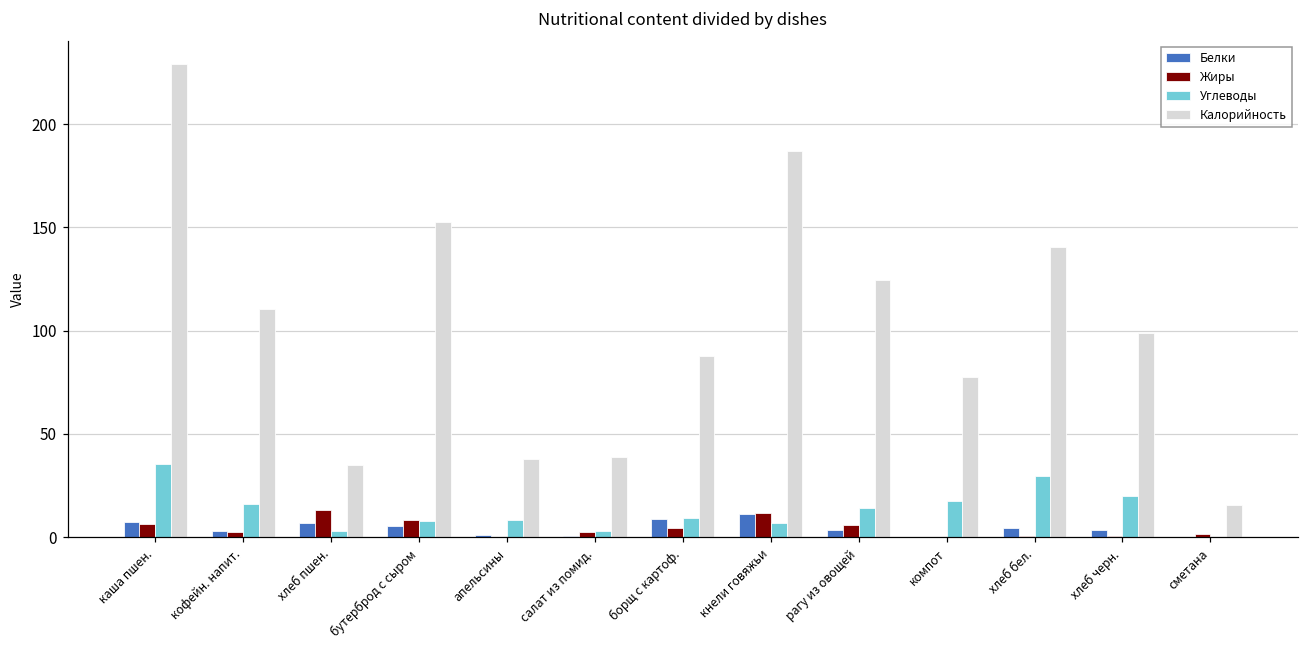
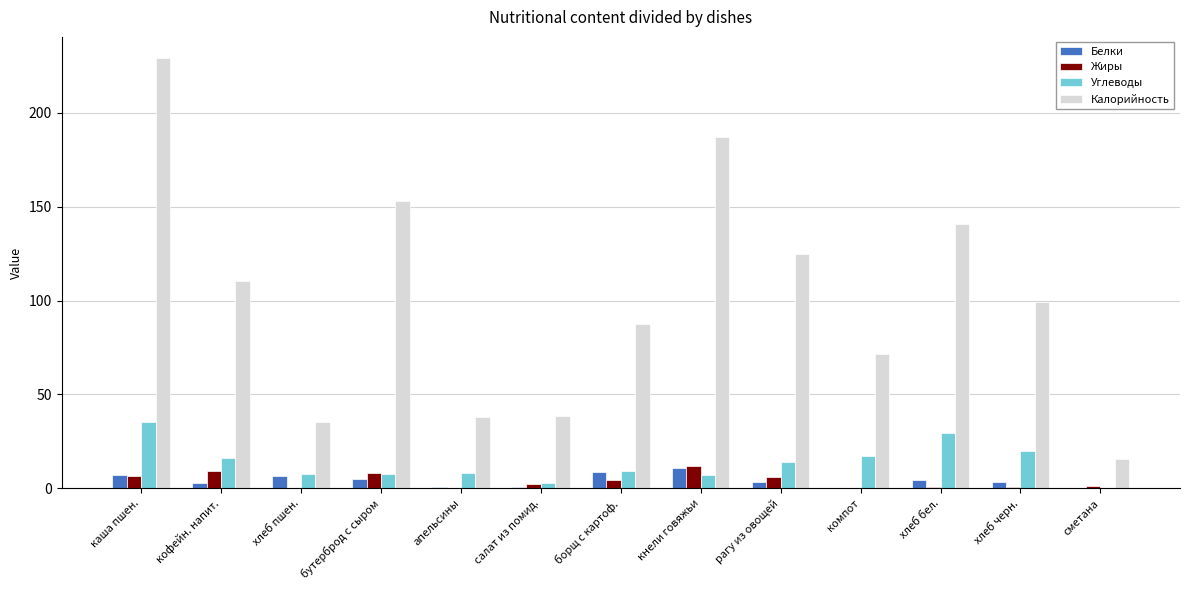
Жиры, кофейн. напит.: 3 -> 9
Жиры, хлеб пшен.: 13 -> 0
Углеводы, хлеб пшен.: 3 -> 7
Калорийность, компот: 77 -> 72
